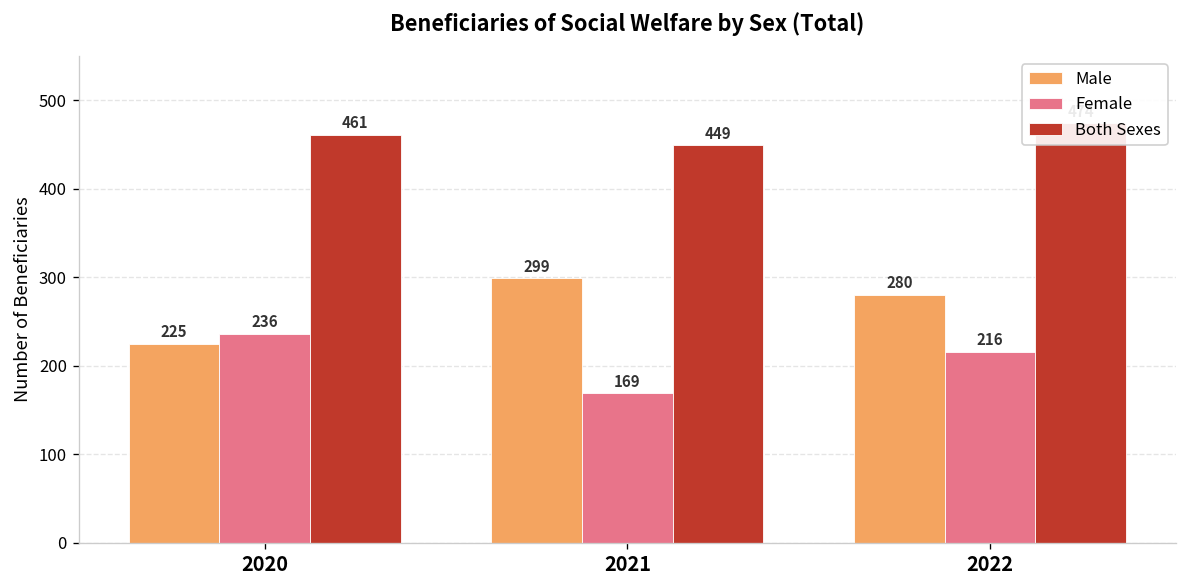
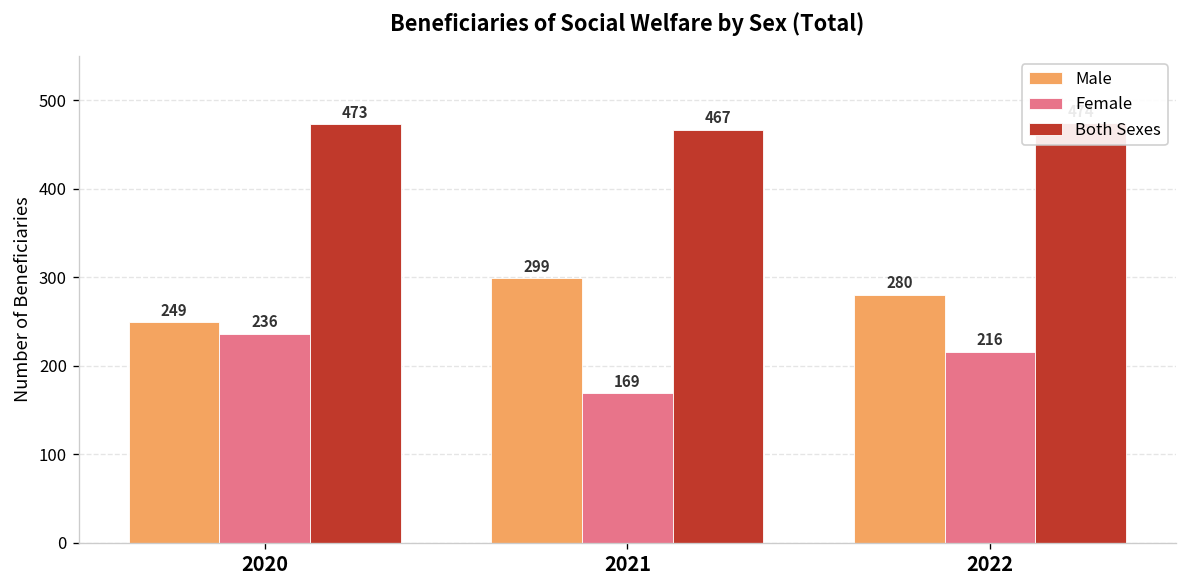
Male, 2020: 225 -> 249
Both Sexes, 2020: 461 -> 473
Both Sexes, 2021: 449 -> 467
